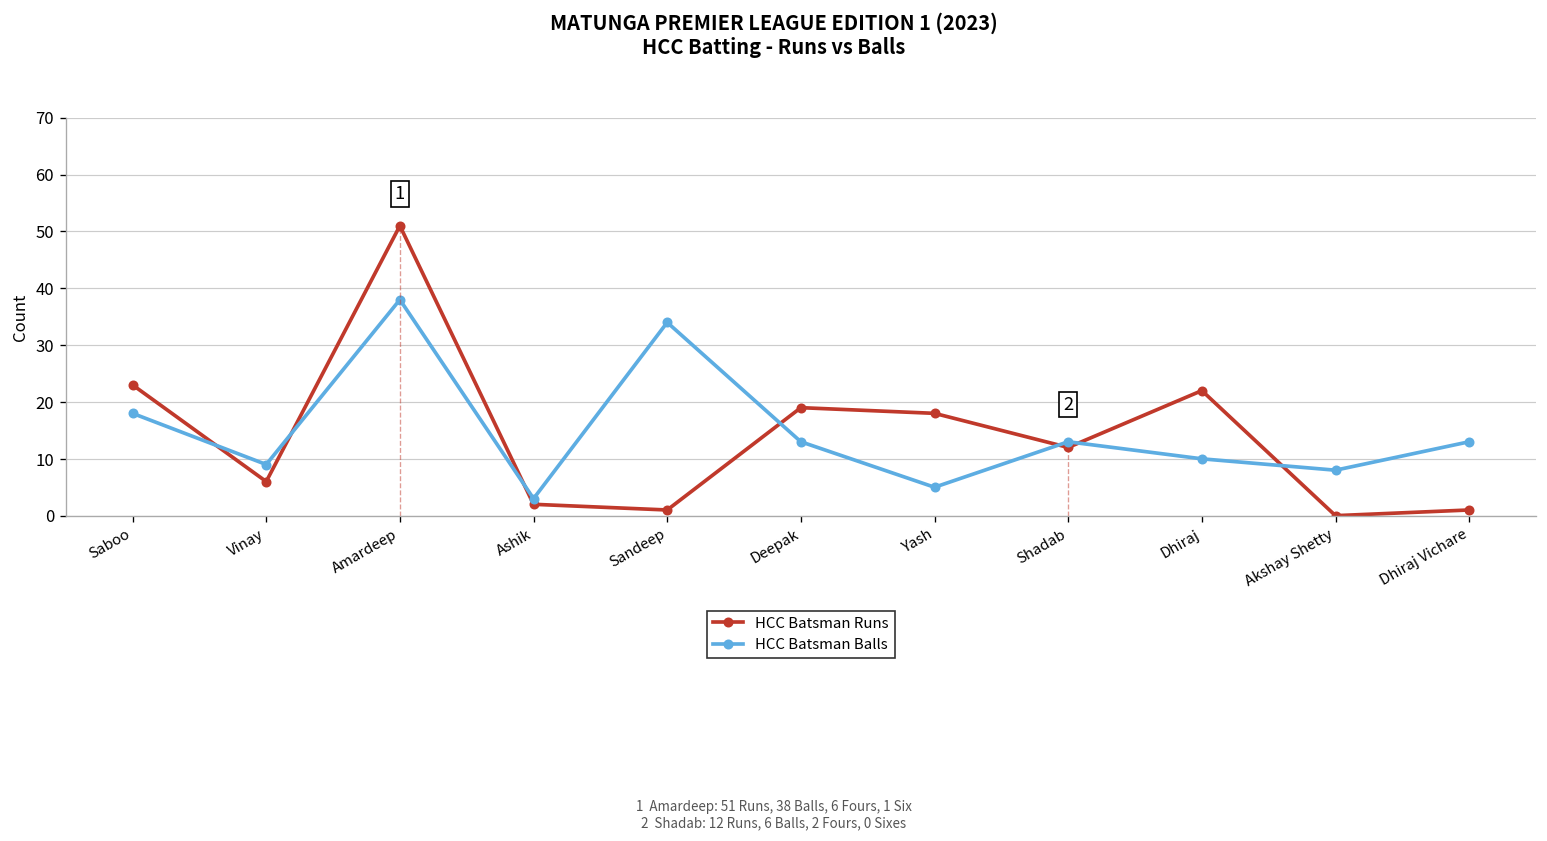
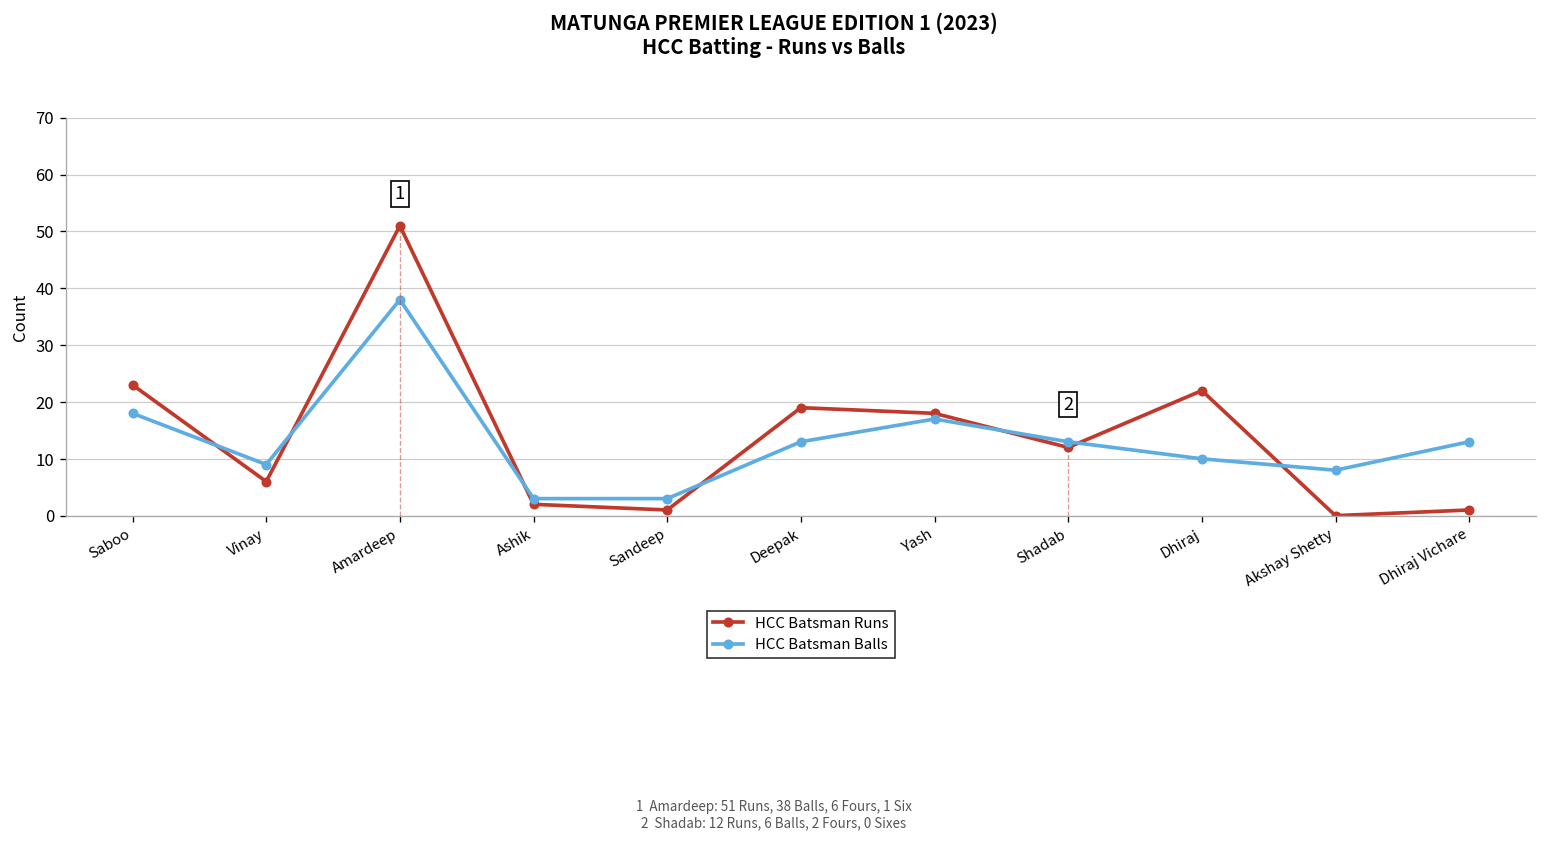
HCC Batsman Balls, Sandeep: 34 -> 3
HCC Batsman Balls, Yash: 5 -> 17
